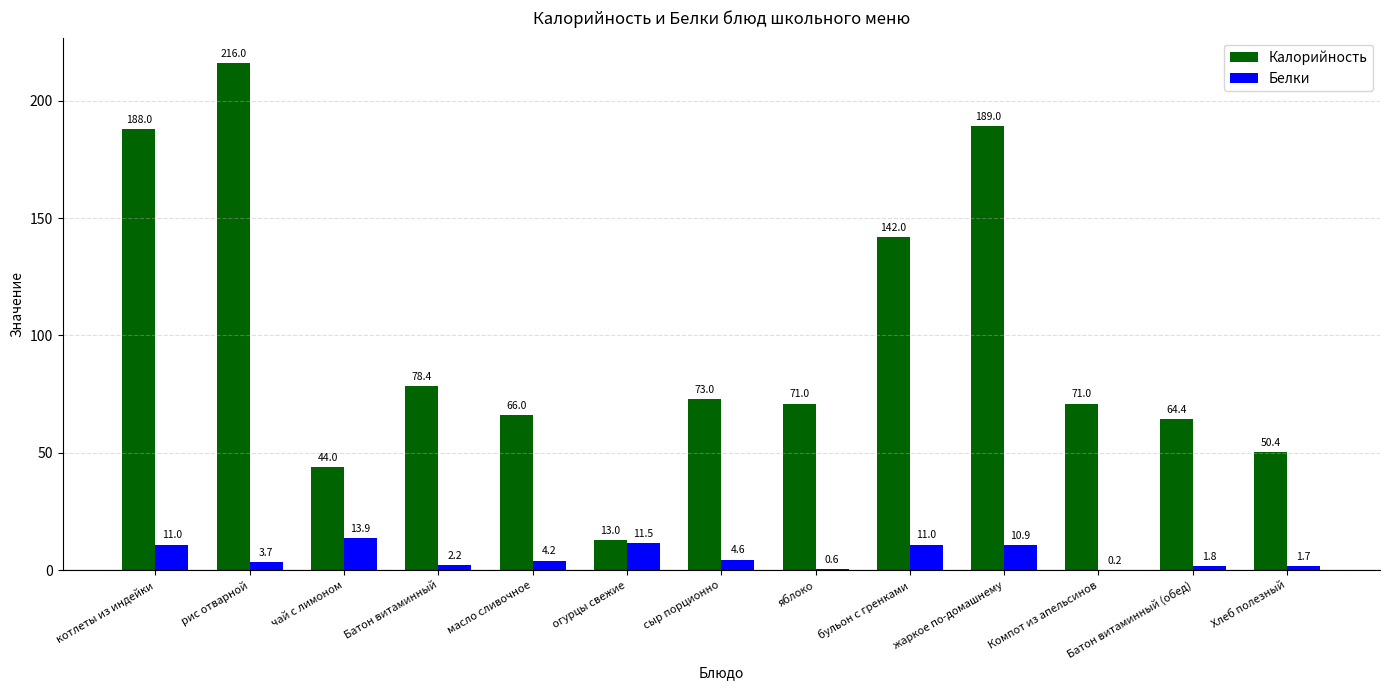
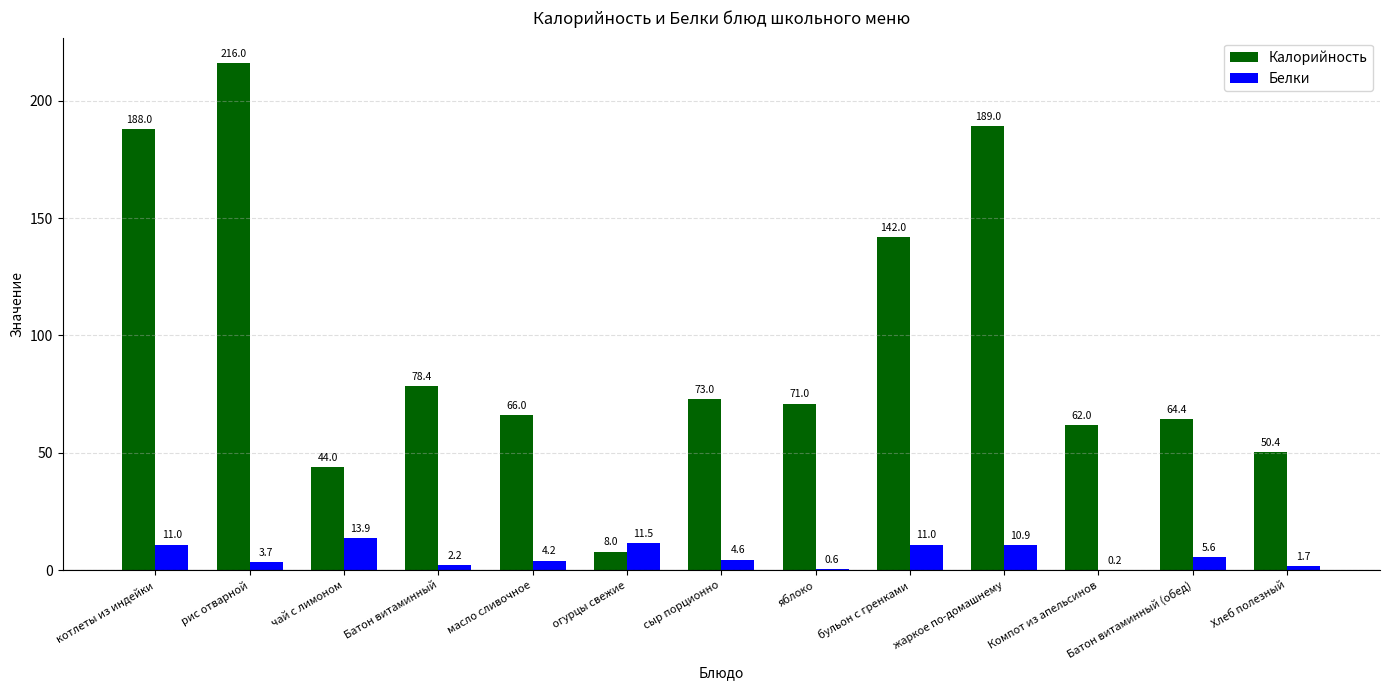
Калорийность, огурцы свежие: 13.0 -> 8.0
Калорийность, Компот из апельсинов: 71.0 -> 62.0
Белки, Батон витаминный (обед): 1.8 -> 5.6
